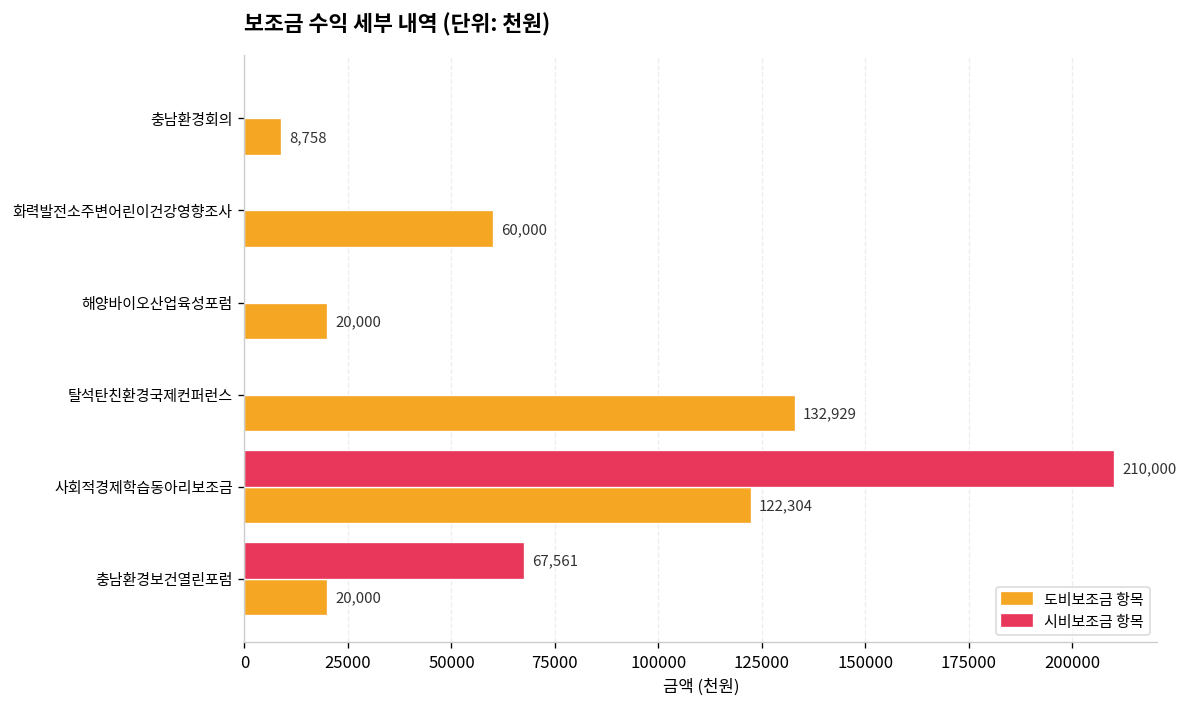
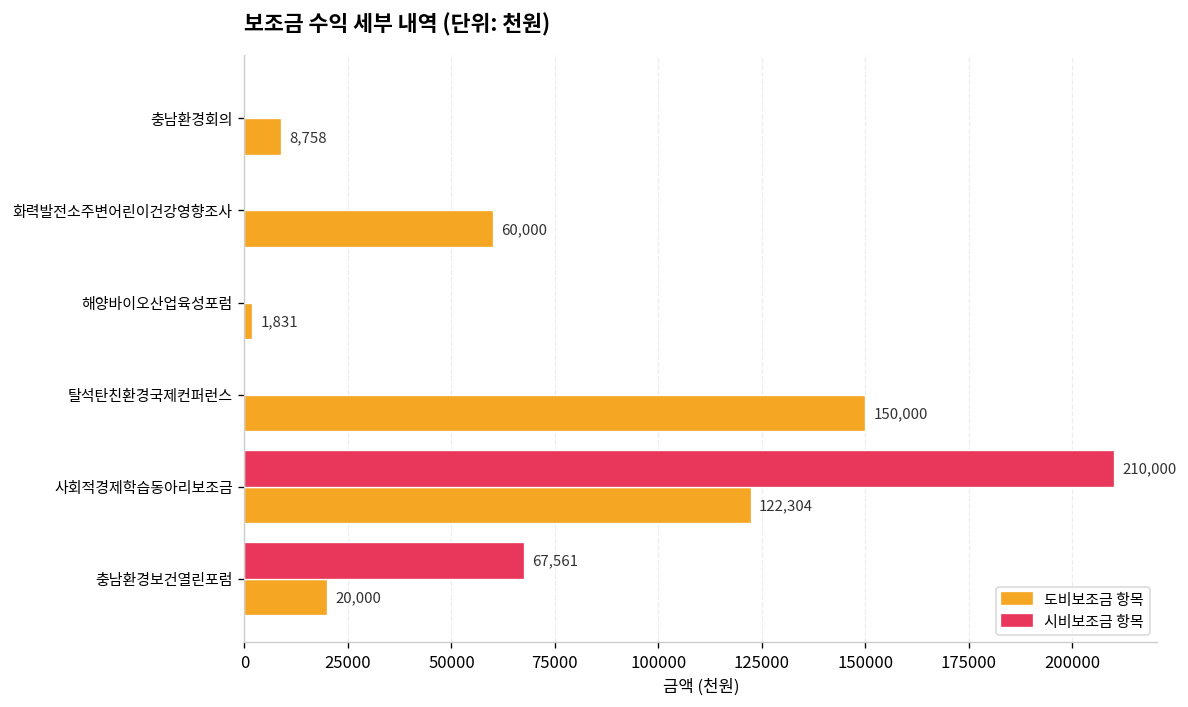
도비보조금 항목, 해양바이오산업육성포럼: 20,000 -> 1,831
도비보조금 항목, 탈석탄친환경국제컨퍼런스: 132,929 -> 150,000
